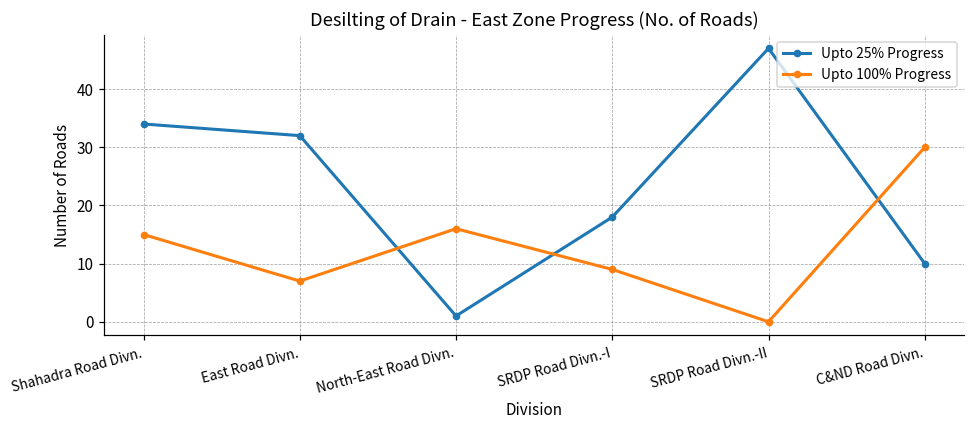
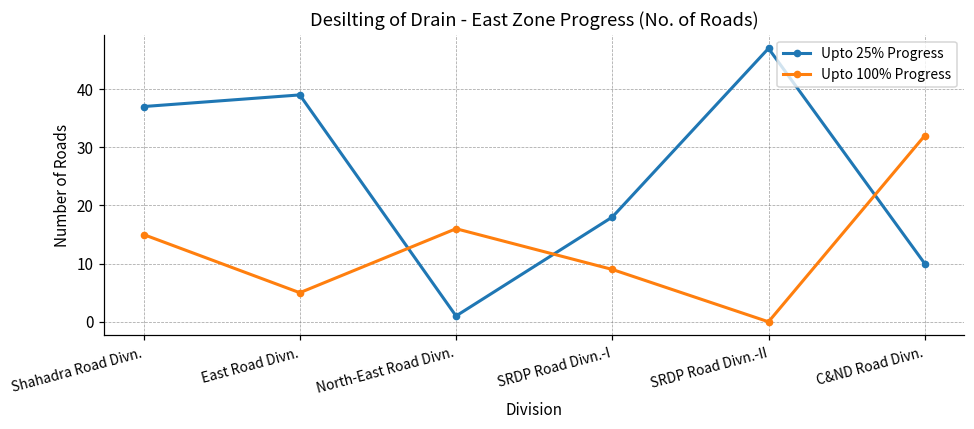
Upto 25% Progress, Shahadra Road Divn.: 34 -> 37
Upto 25% Progress, East Road Divn.: 32 -> 39
Upto 100% Progress, East Road Divn.: 7 -> 5
Upto 100% Progress, C&ND Road Divn.: 30 -> 32
